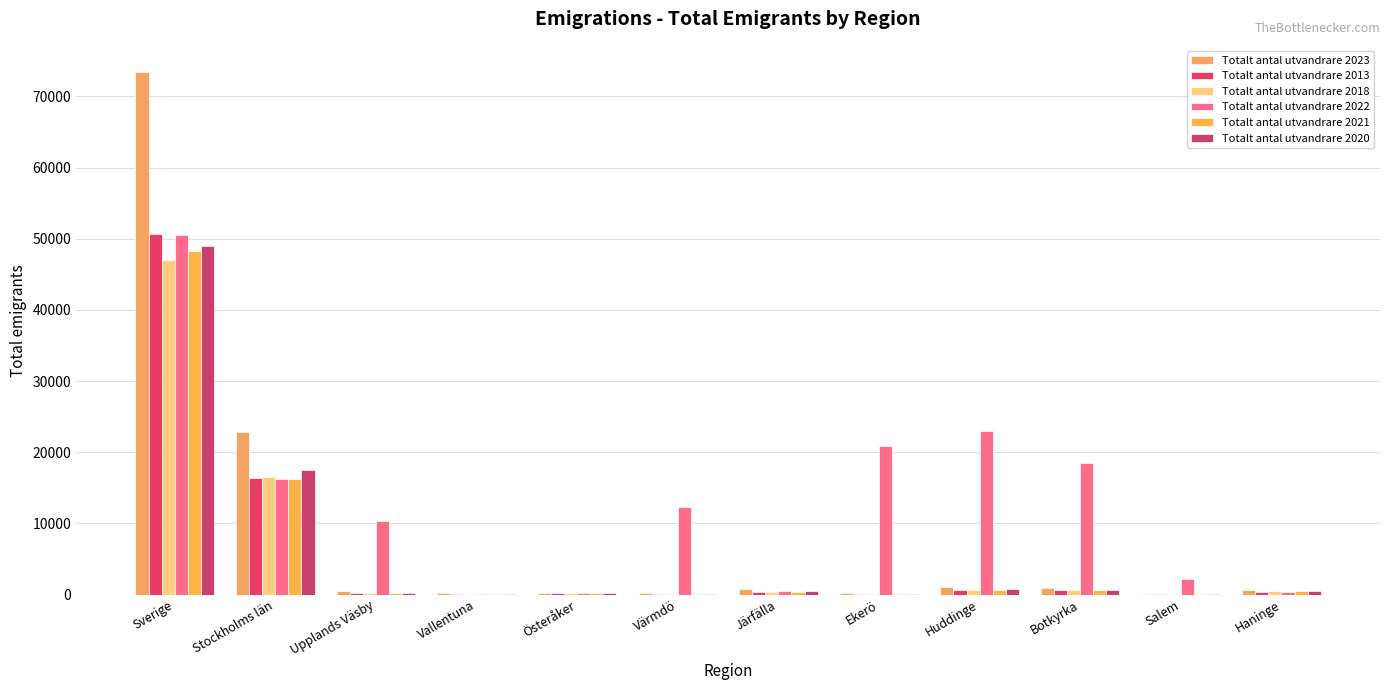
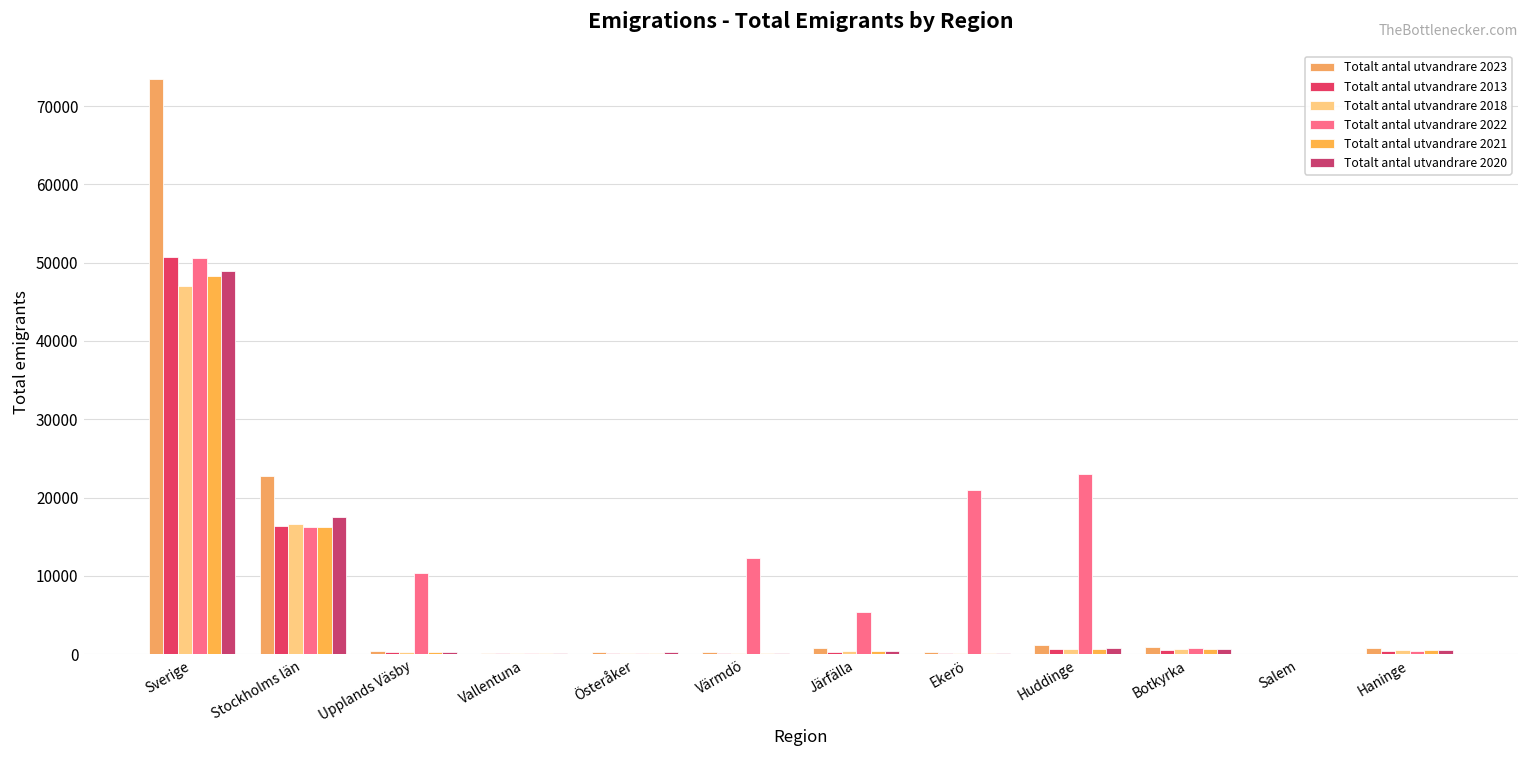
Totalt antal utvandrare 2022, Järfälla: 1000 -> 5000
Totalt antal utvandrare 2022, Botkyrka: 18000 -> 1000
Totalt antal utvandrare 2022, Salem: 2000 -> 0
